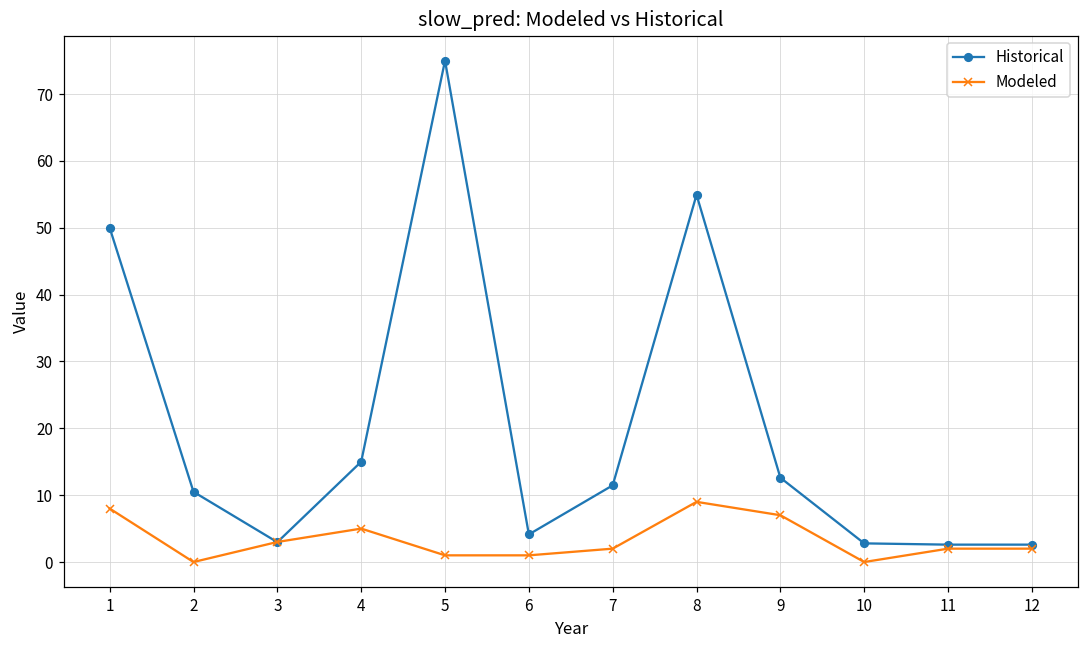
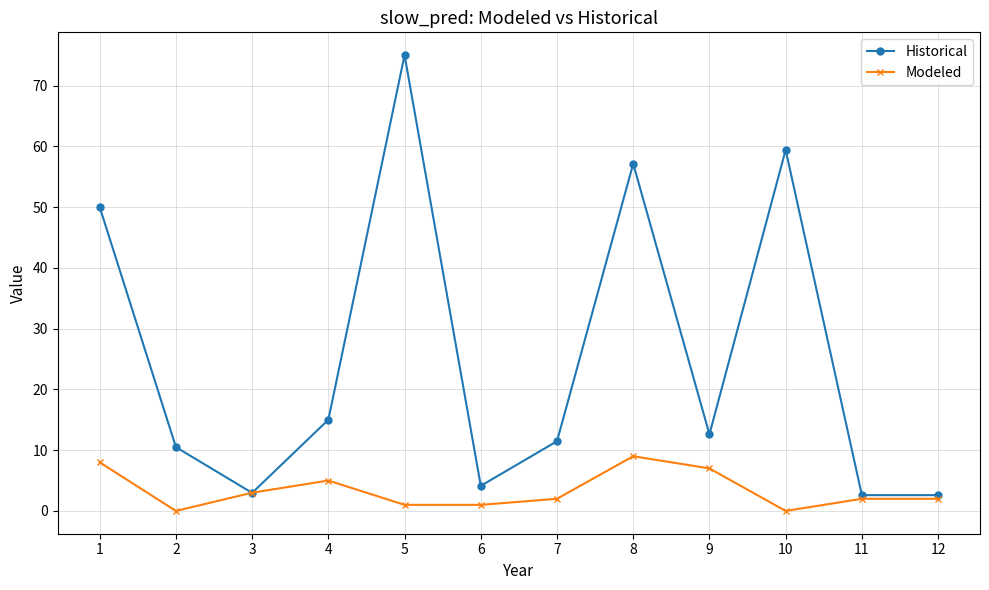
Historical, 8: 55 -> 57
Historical, 10: 3 -> 59
